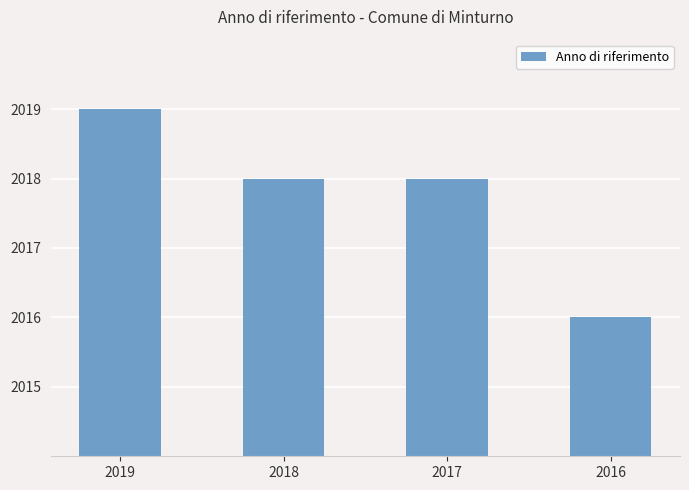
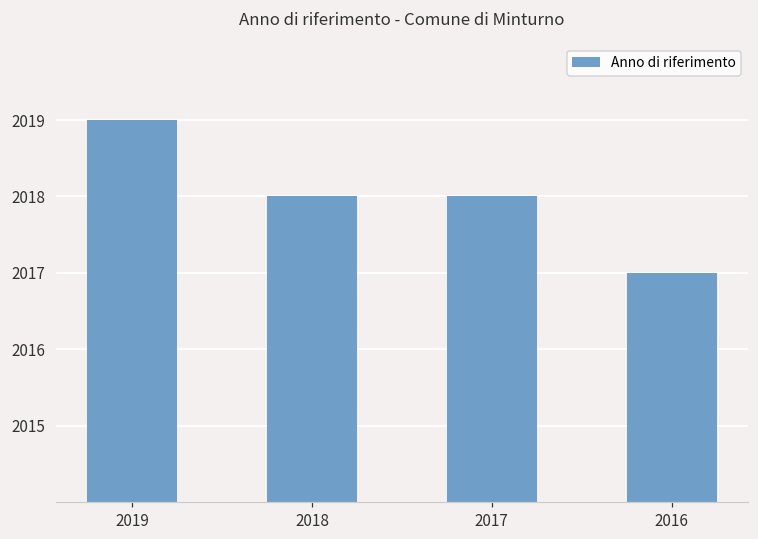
2016: 2016 -> 2017
